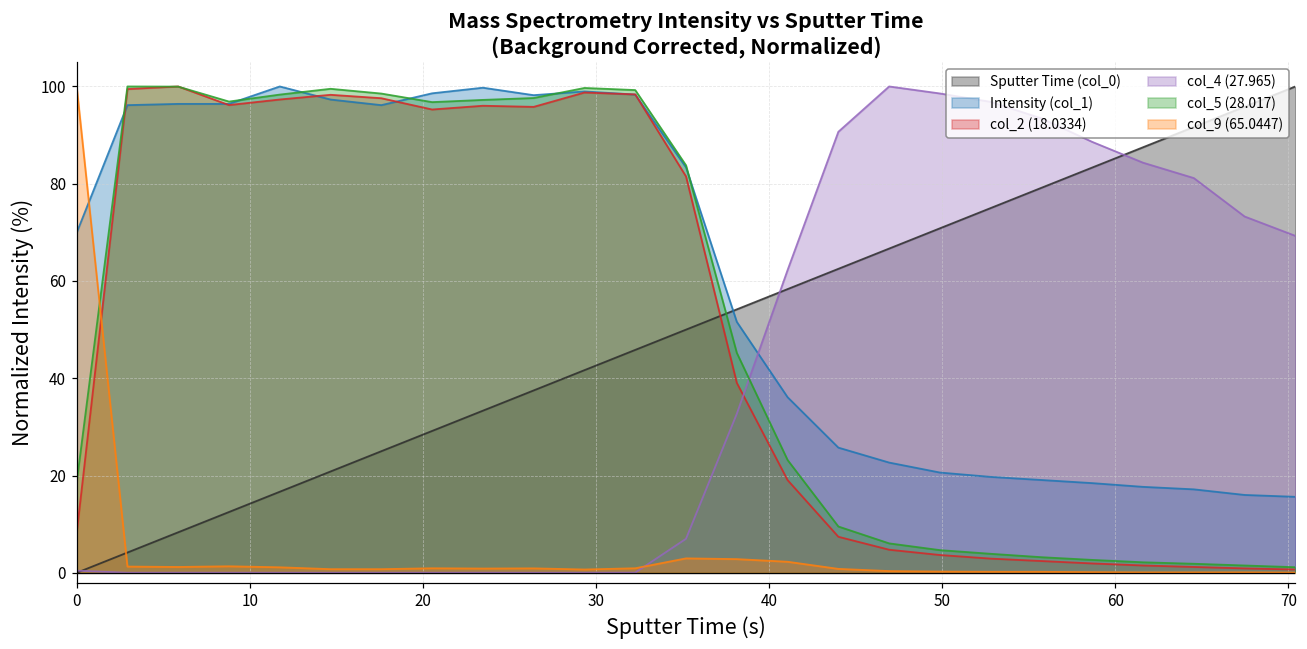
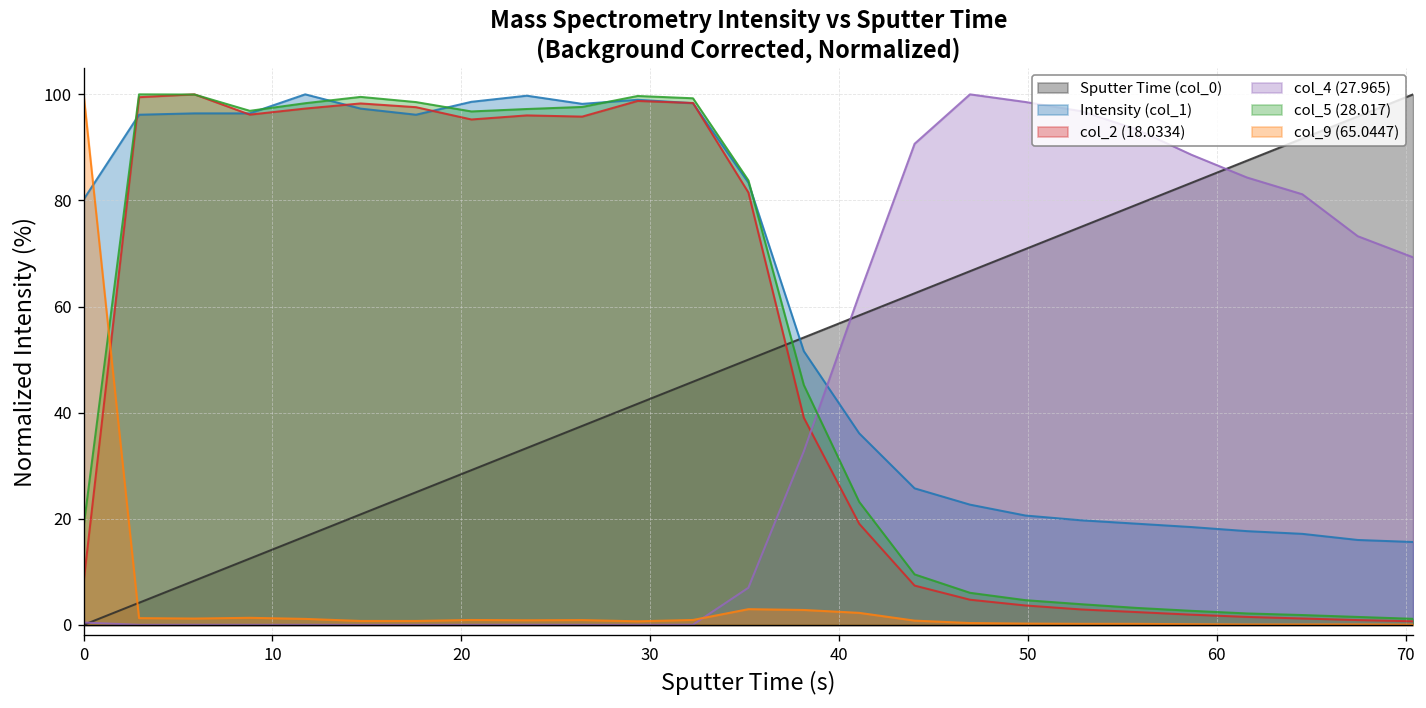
Intensity (col_1), 0: 70 -> 80
